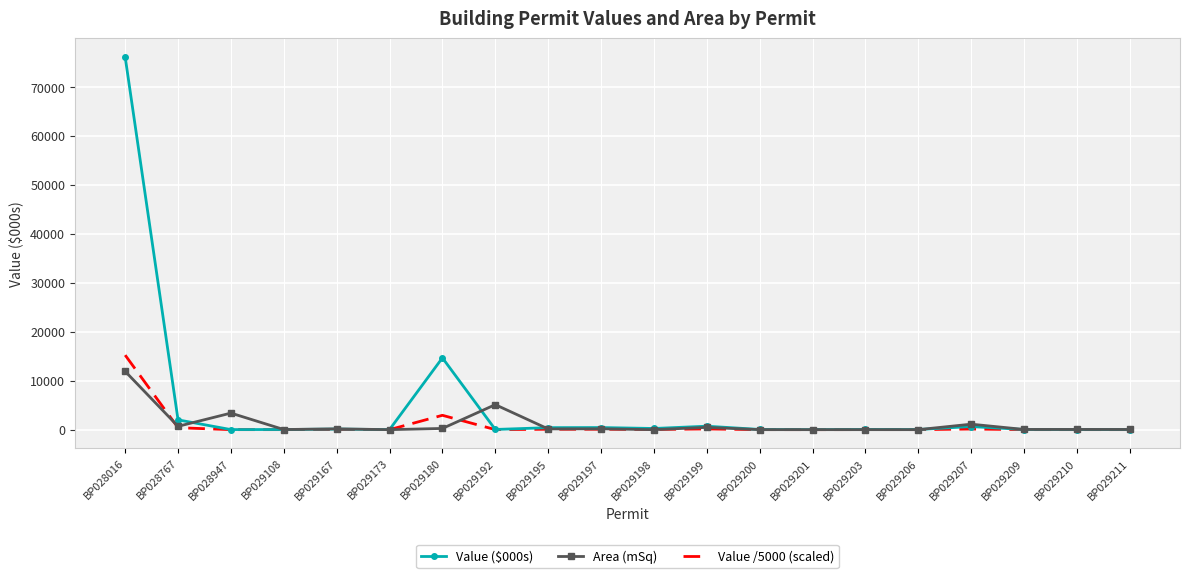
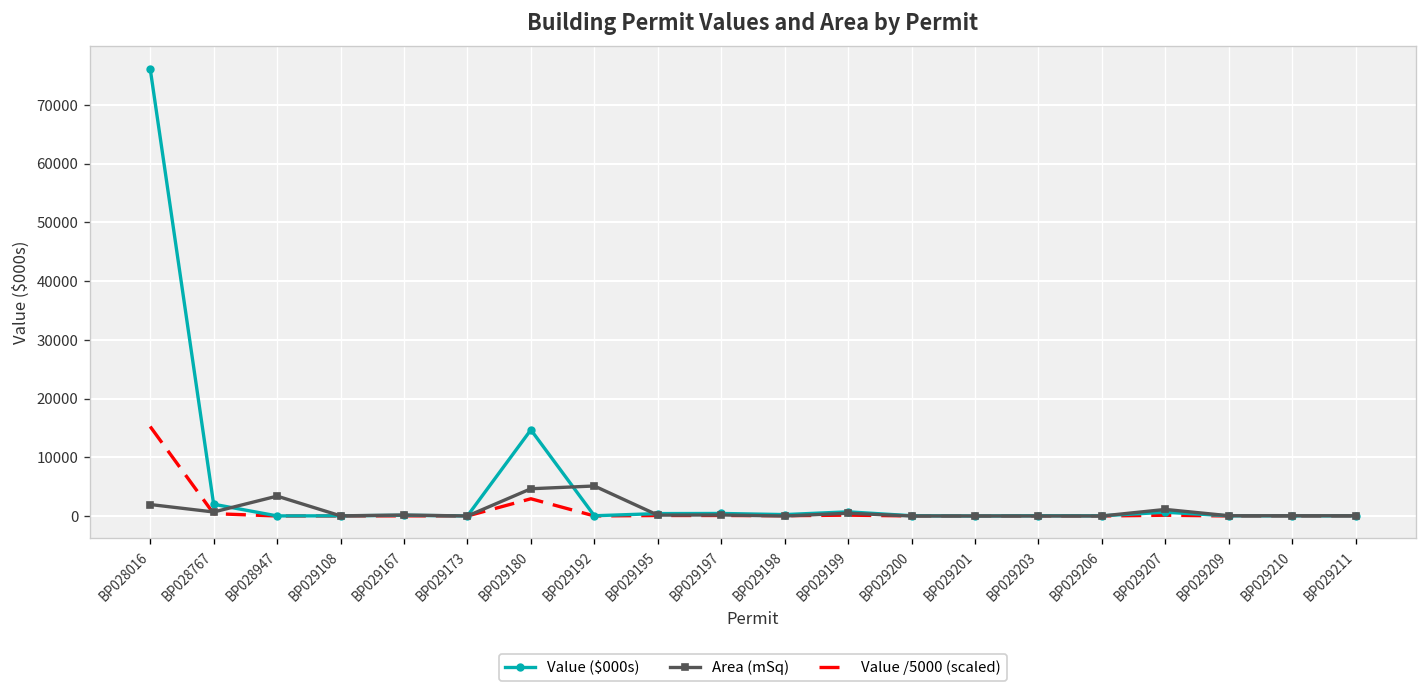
Area (mSq), BP028016: 12000 -> 2000
Area (mSq), BP029180: 0 -> 5000
